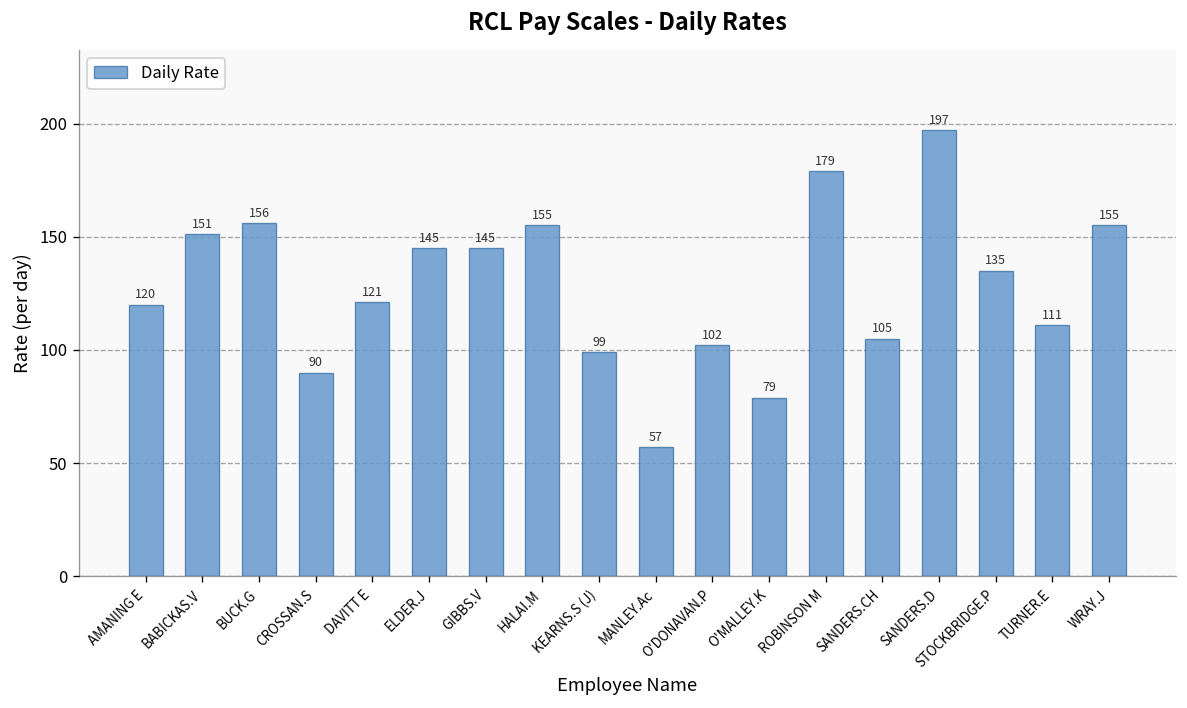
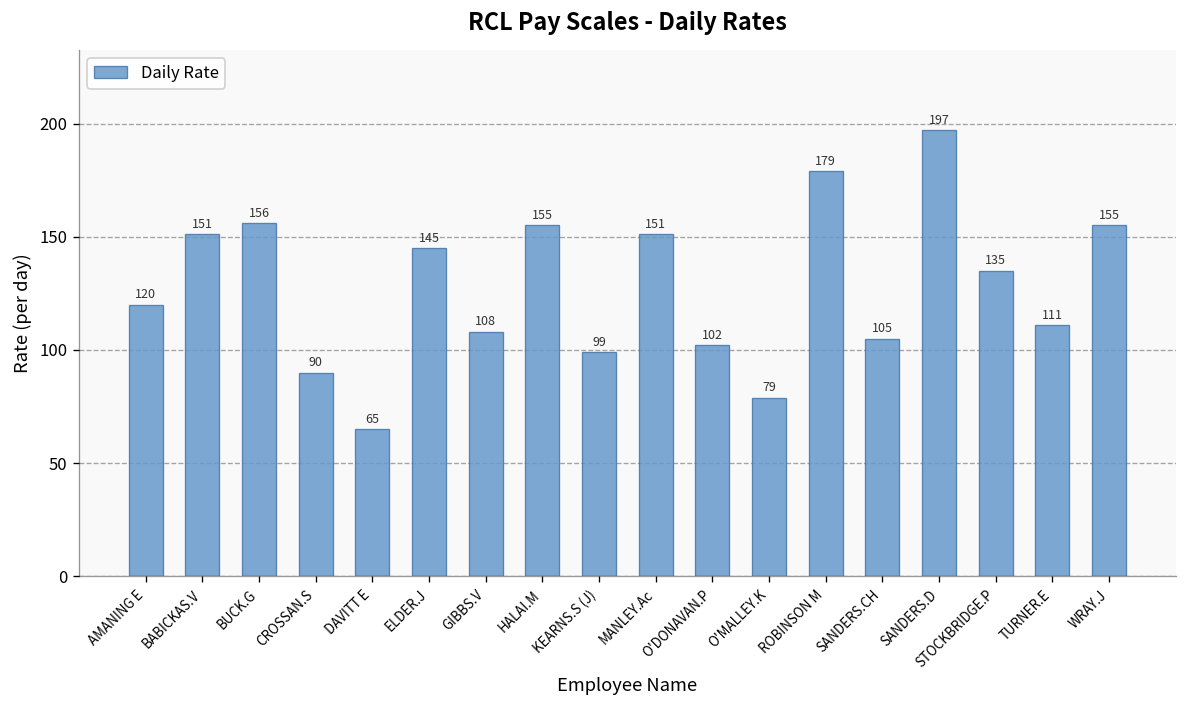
DAVITT E: 121 -> 65
GIBBS.V: 145 -> 108
MANLEY.Ac: 57 -> 151
